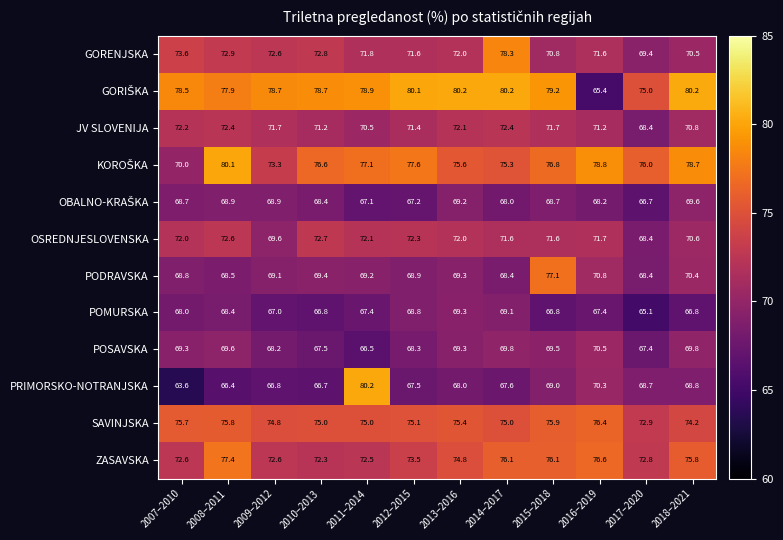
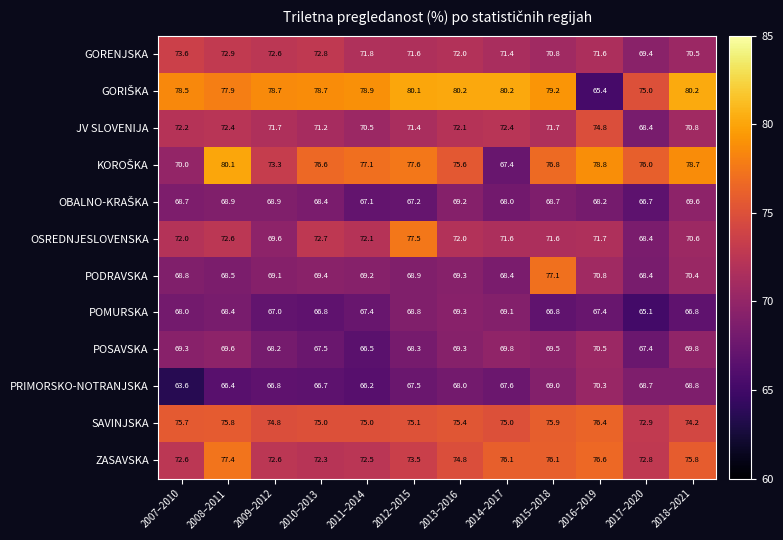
GORENJSKA, 2014–2017: 78.3 -> 71.4
JV SLOVENIJA, 2016–2019: 71.2 -> 74.8
KOROŠKA, 2014–2017: 75.3 -> 67.4
OSREDNJESLOVENSKA, 2012–2015: 72.3 -> 77.5
PRIMORSKO-NOTRANJSKA, 2011–2014: 80.2 -> 66.2
